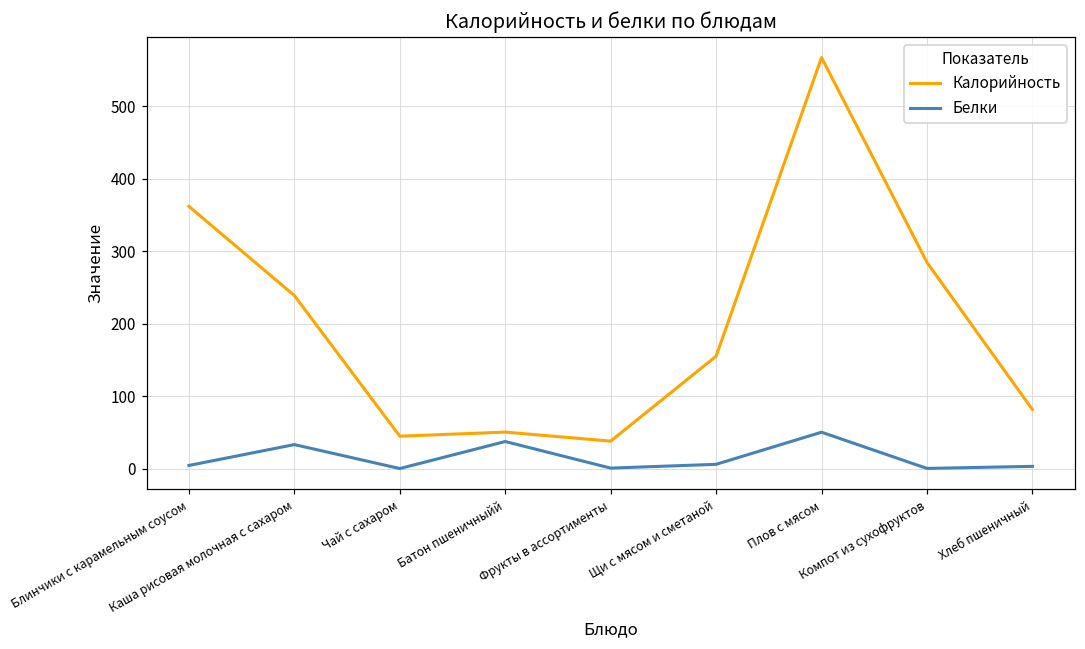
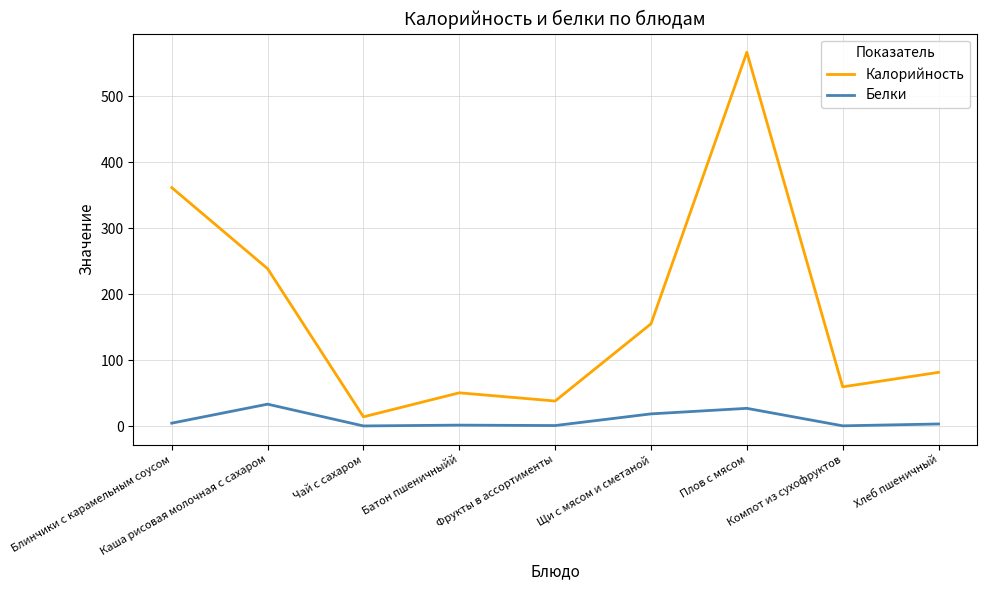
Калорийность, Чай с сахаром: 40 -> 10
Белки, Батон пшеничныйй: 40 -> 0
Белки, Щи с мясом и сметаной: 10 -> 20
Белки, Плов с мясом: 50 -> 30
Калорийность, Компот из сухофруктов: 280 -> 60
